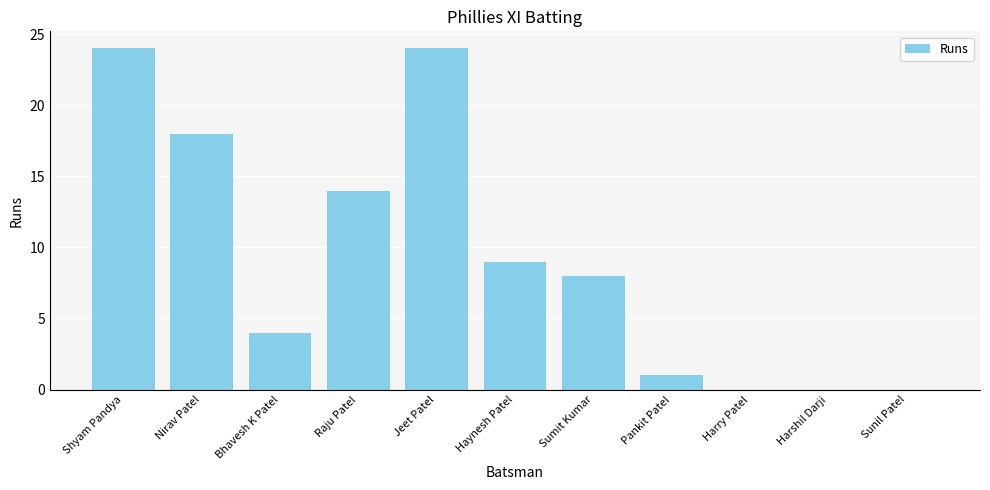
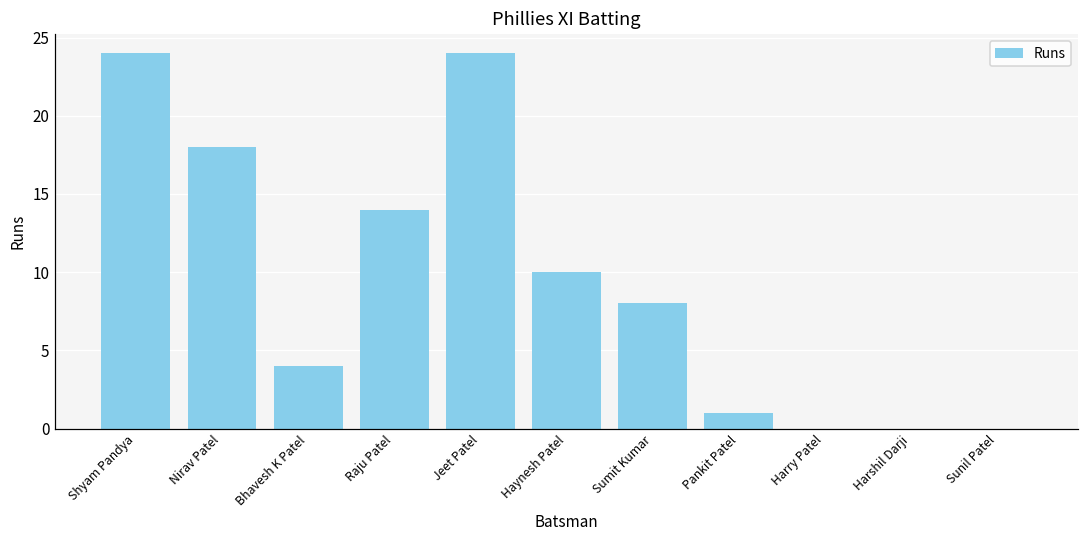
Haynesh Patel: 9 -> 10
